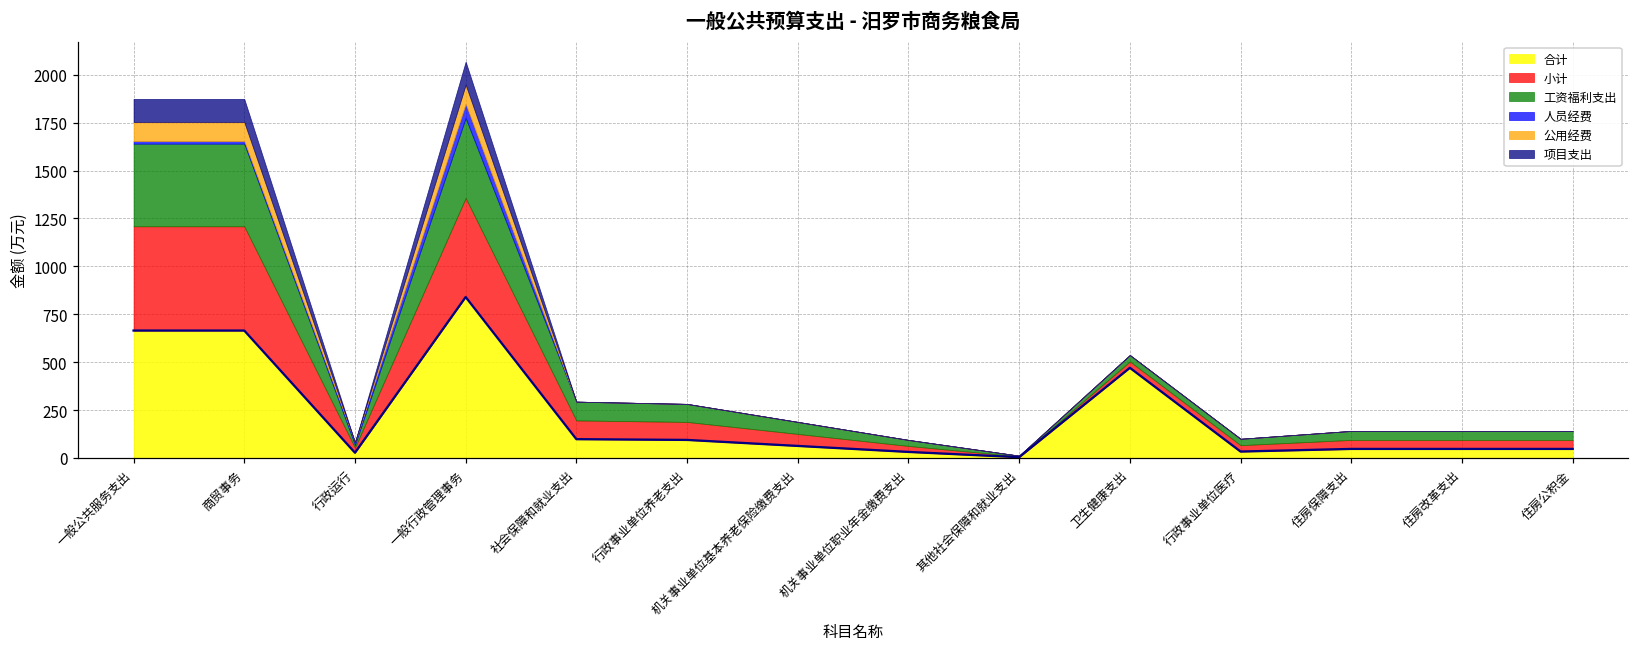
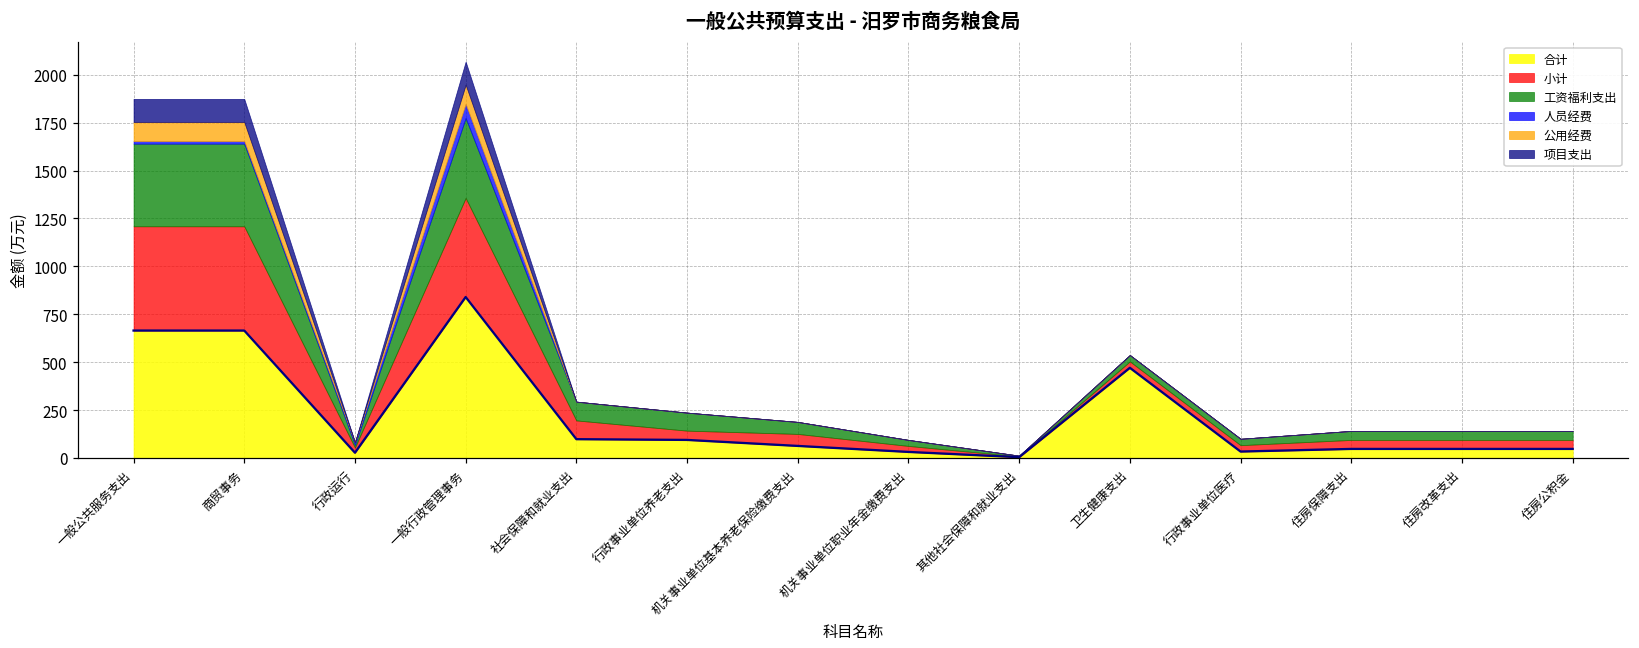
小计, 行政事业单位养老支出: 90 -> 50
